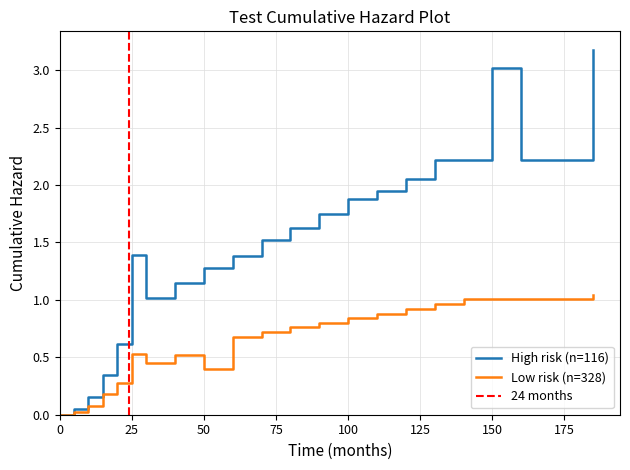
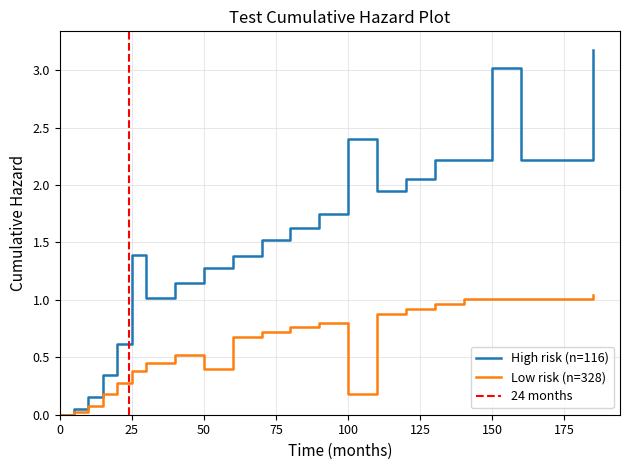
Low risk (n=328), 25: 0.53 -> 0.38
High risk (n=116), 100: 1.88 -> 2.40
Low risk (n=328), 100: 0.84 -> 0.18
